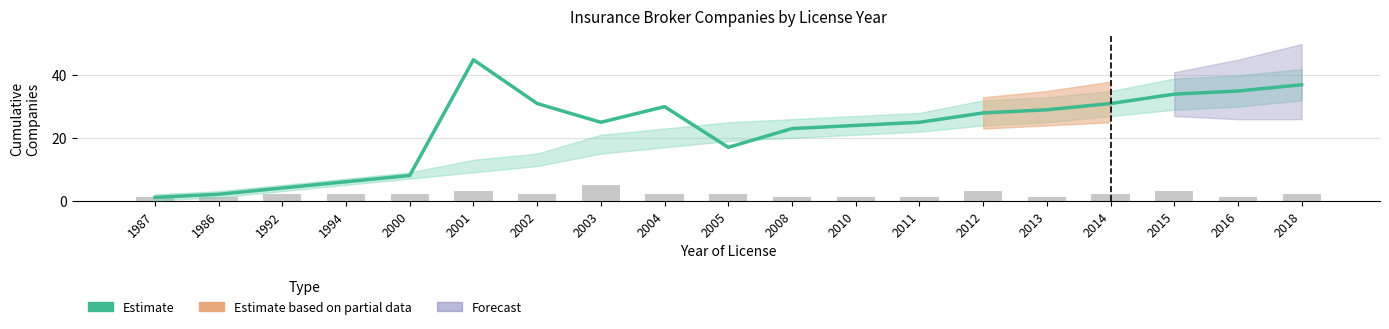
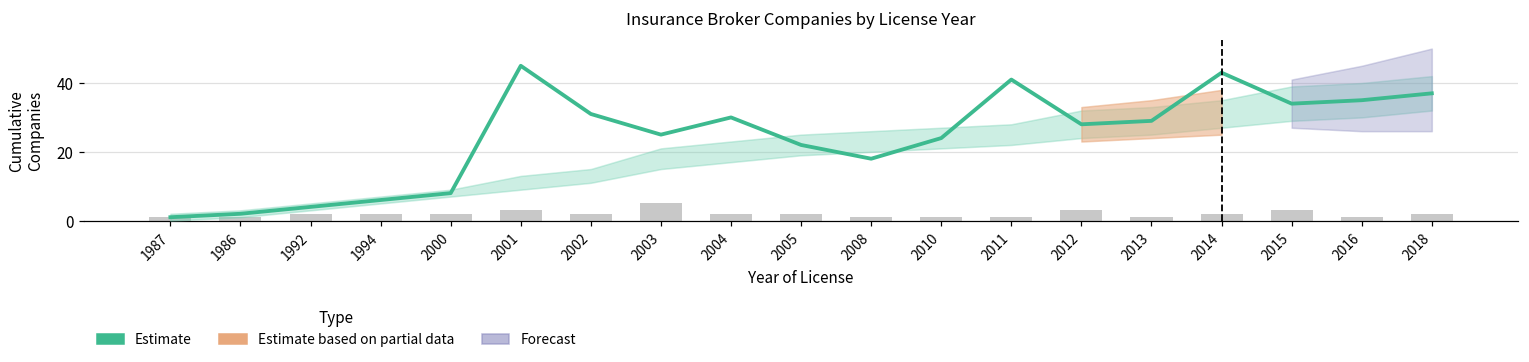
Estimate, 2005: 17 -> 22
Estimate, 2008: 23 -> 18
Estimate, 2011: 25 -> 41
Estimate, 2014: 31 -> 43
